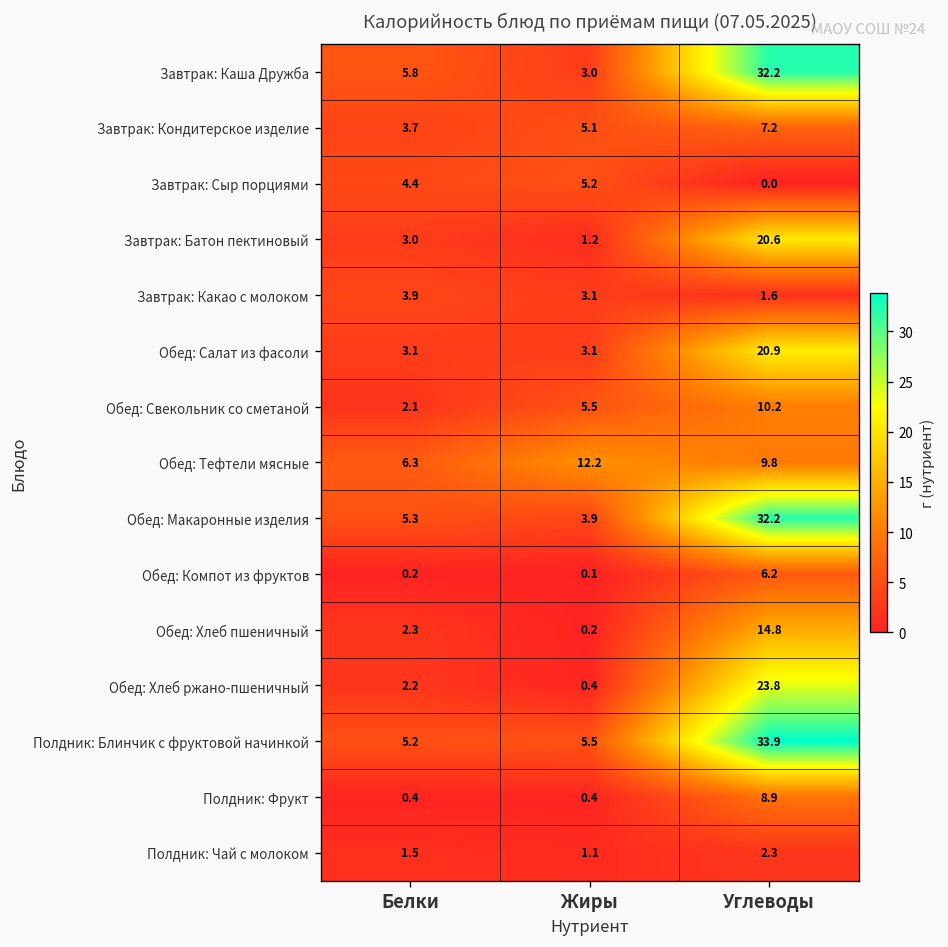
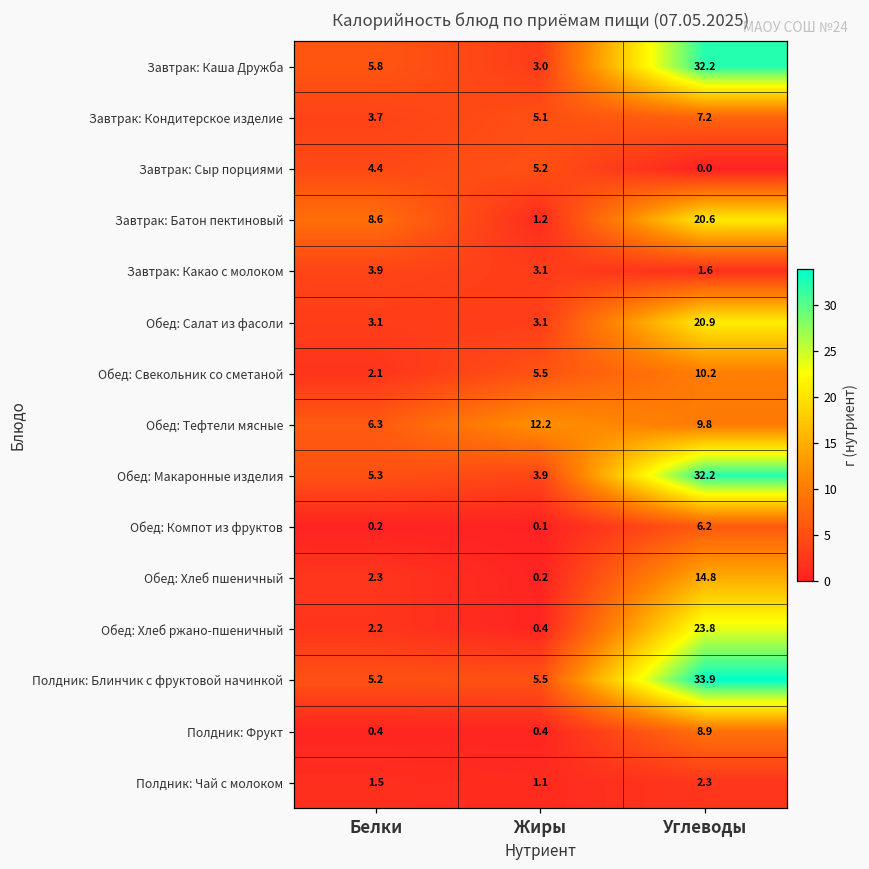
Завтрак: Батон пектиновый, Белки: 3.0 -> 8.6
